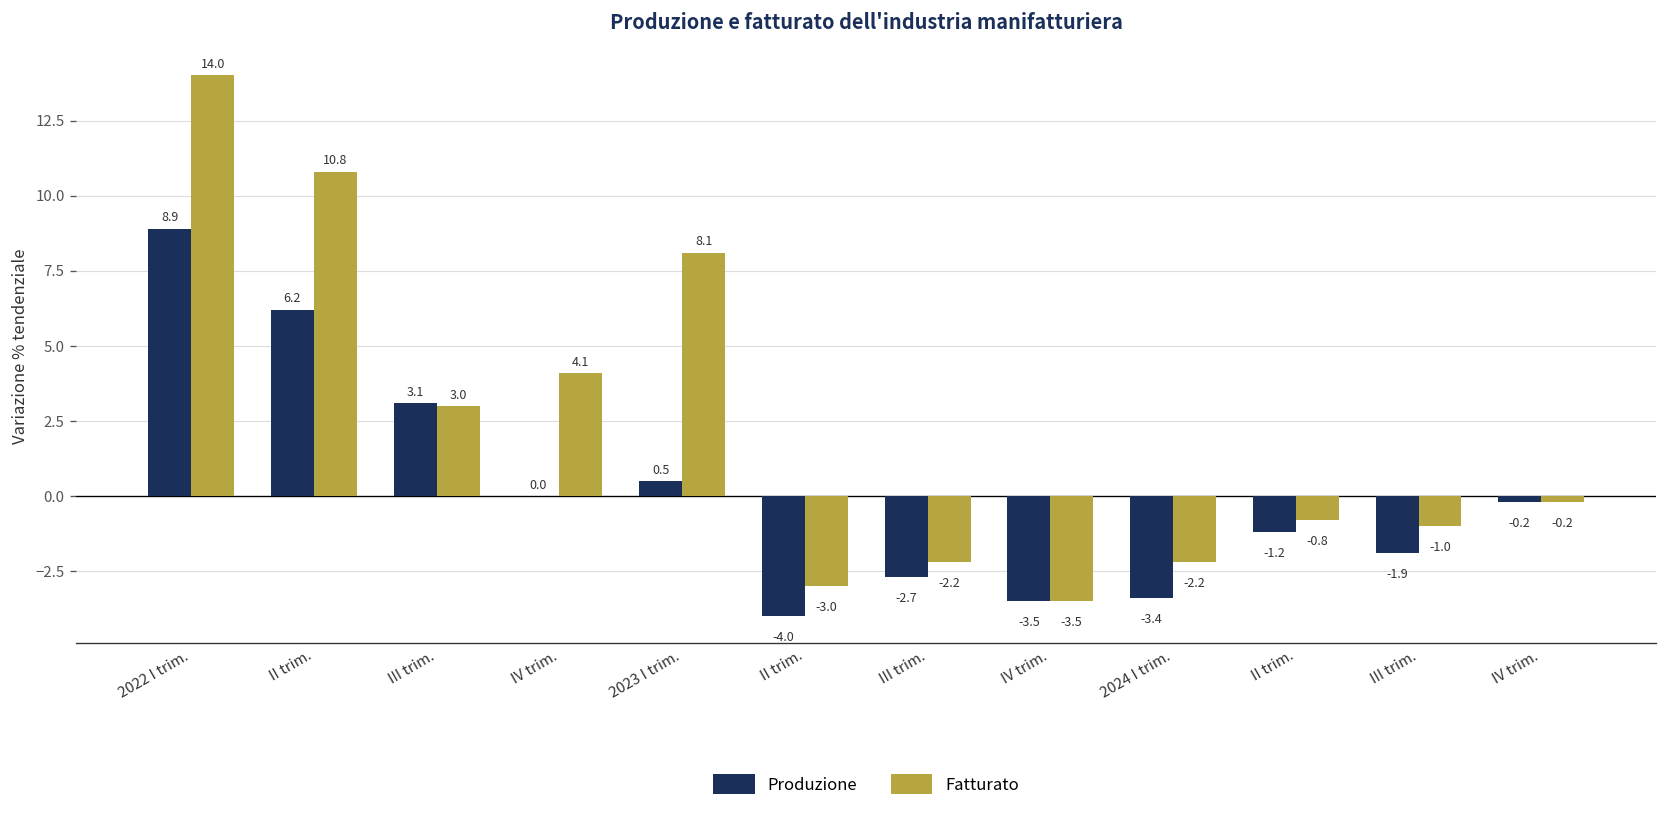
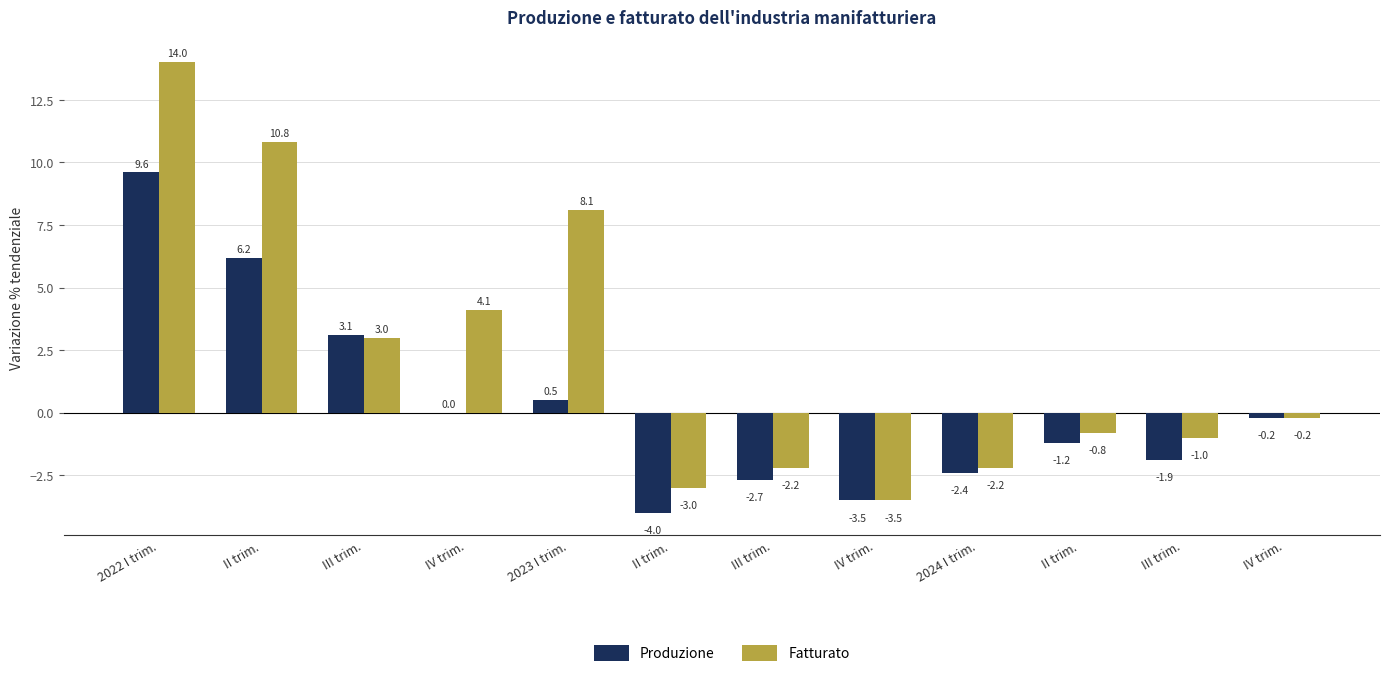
Produzione, 2022 I trim.: 8.9 -> 9.6
Produzione, 2024 I trim.: -3.4 -> -2.4
